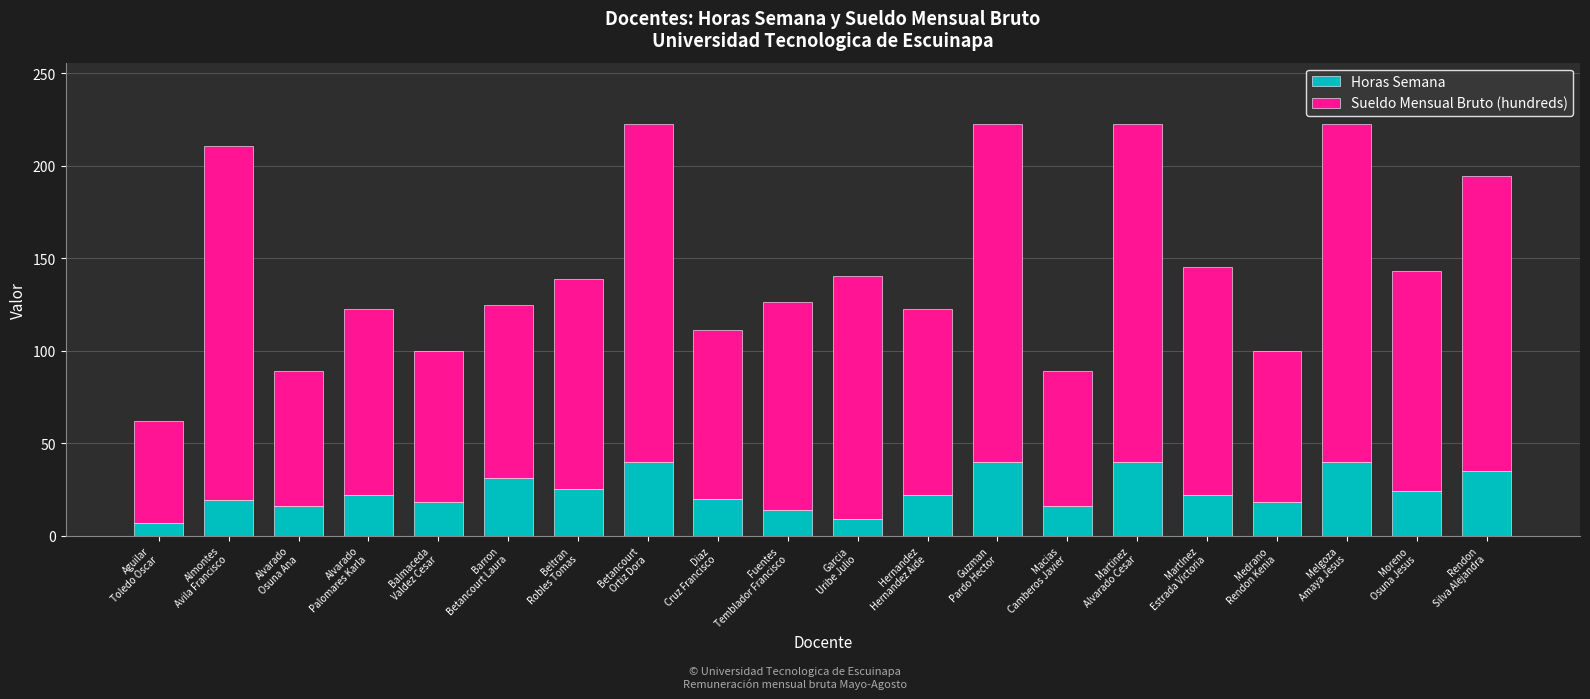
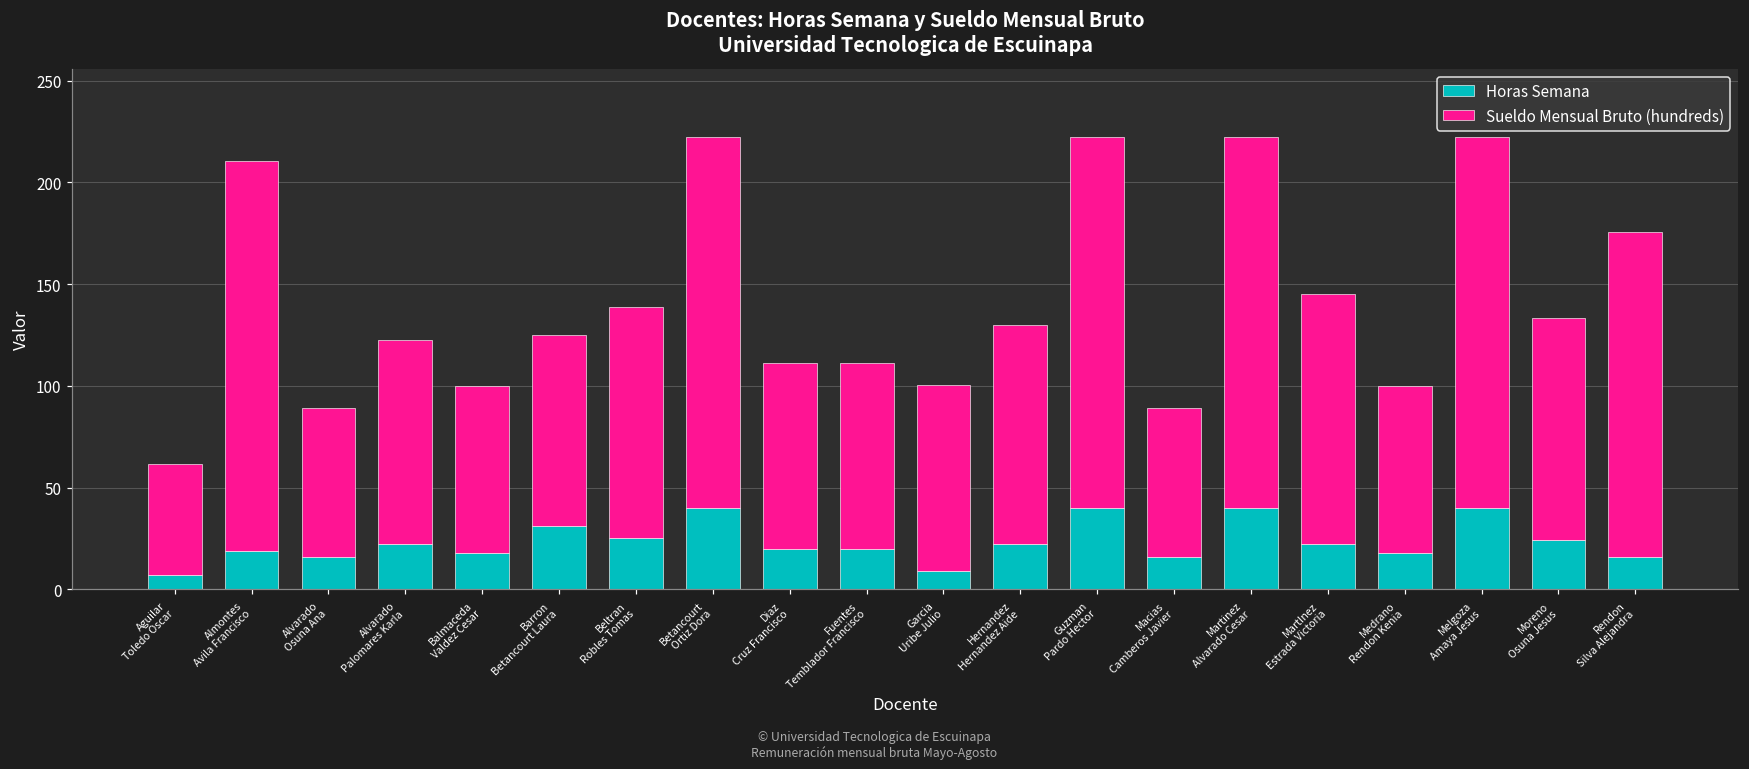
Horas Semana, Fuentes Temblador Francisco: 14 -> 20
Sueldo Mensual Bruto (hundreds), Fuentes Temblador Francisco: 112 -> 91
Sueldo Mensual Bruto (hundreds), Garcia Uribe Julio: 131 -> 91
Sueldo Mensual Bruto (hundreds), Hernandez Hernandez Aide: 100 -> 108
Sueldo Mensual Bruto (hundreds), Moreno Osuna Jesus: 119 -> 109
Horas Semana, Rendon Silva Alejandra: 35 -> 16
